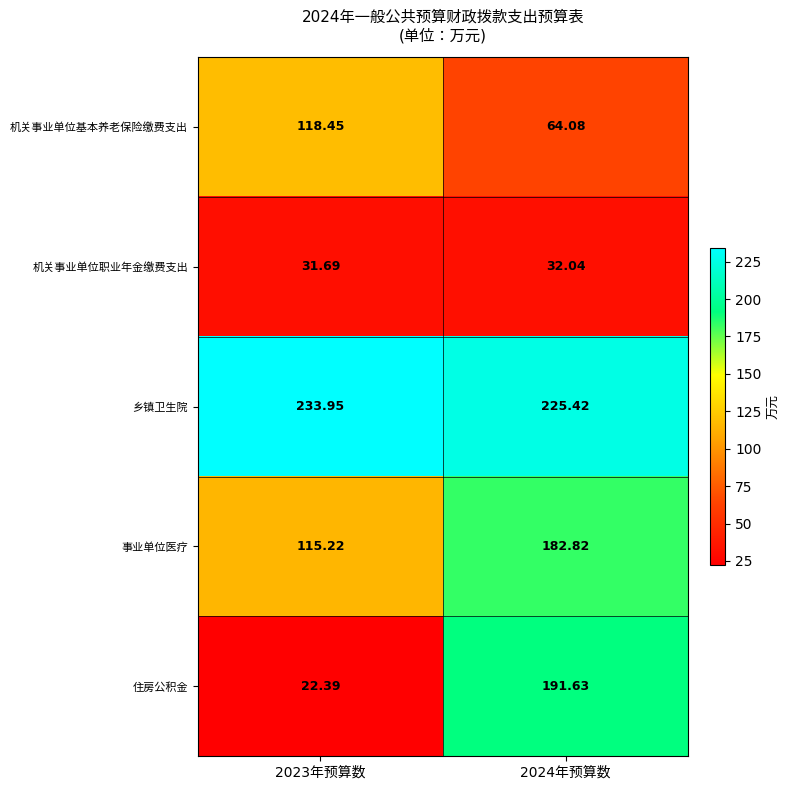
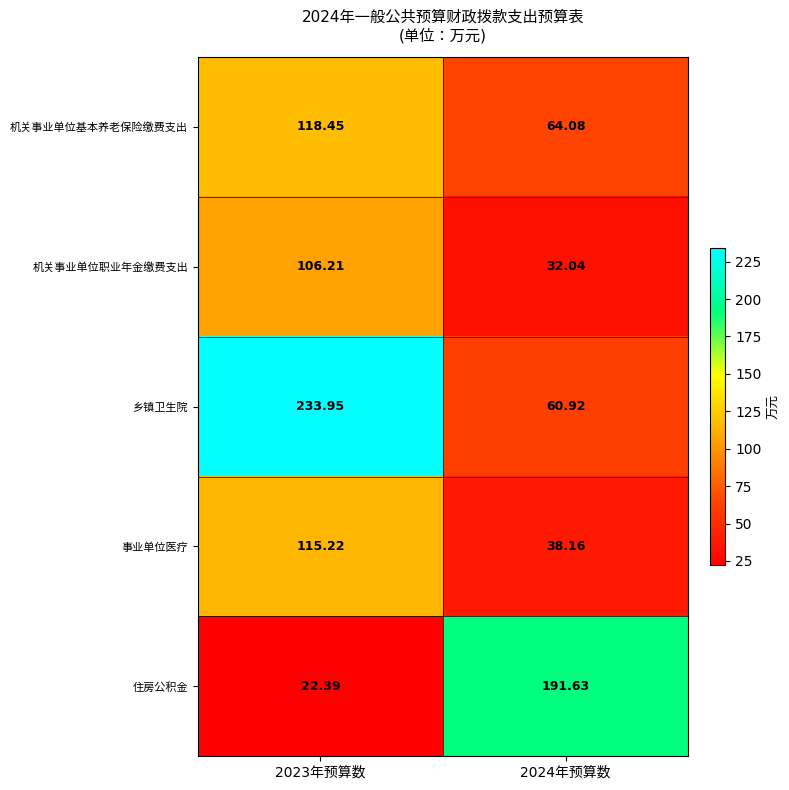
机关事业单位职业年金缴费支出, 2023年预算数: 31.69 -> 106.21
乡镇卫生院, 2024年预算数: 225.42 -> 60.92
事业单位医疗, 2024年预算数: 182.82 -> 38.16
